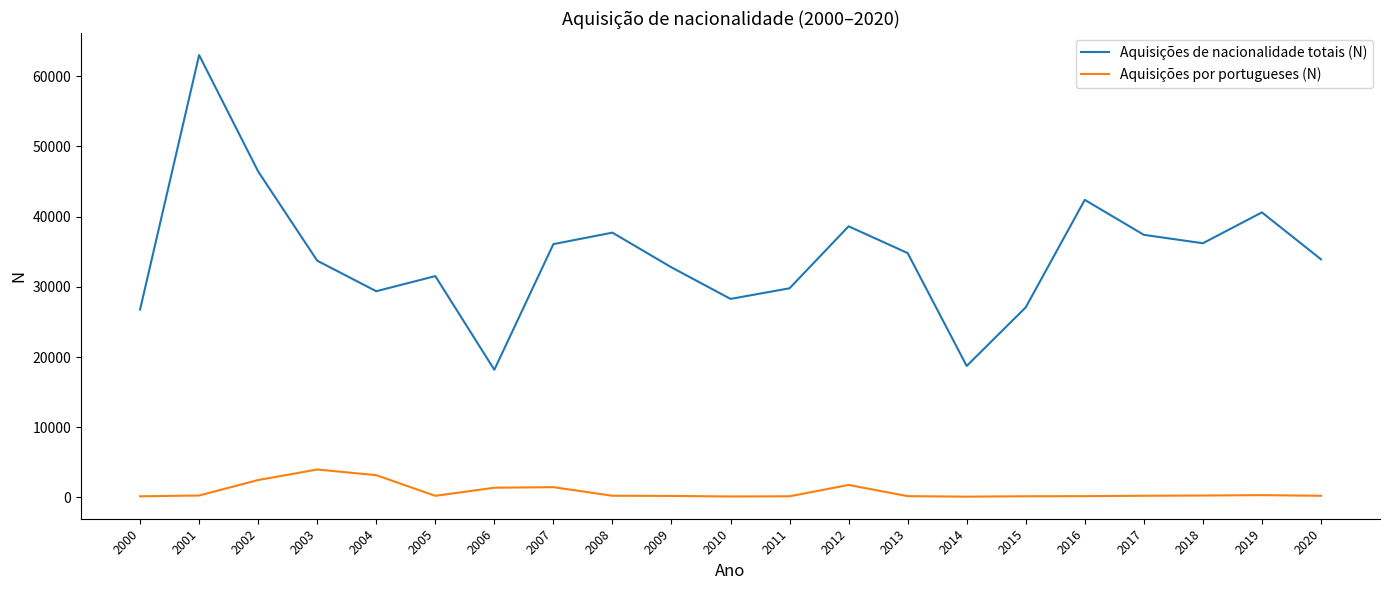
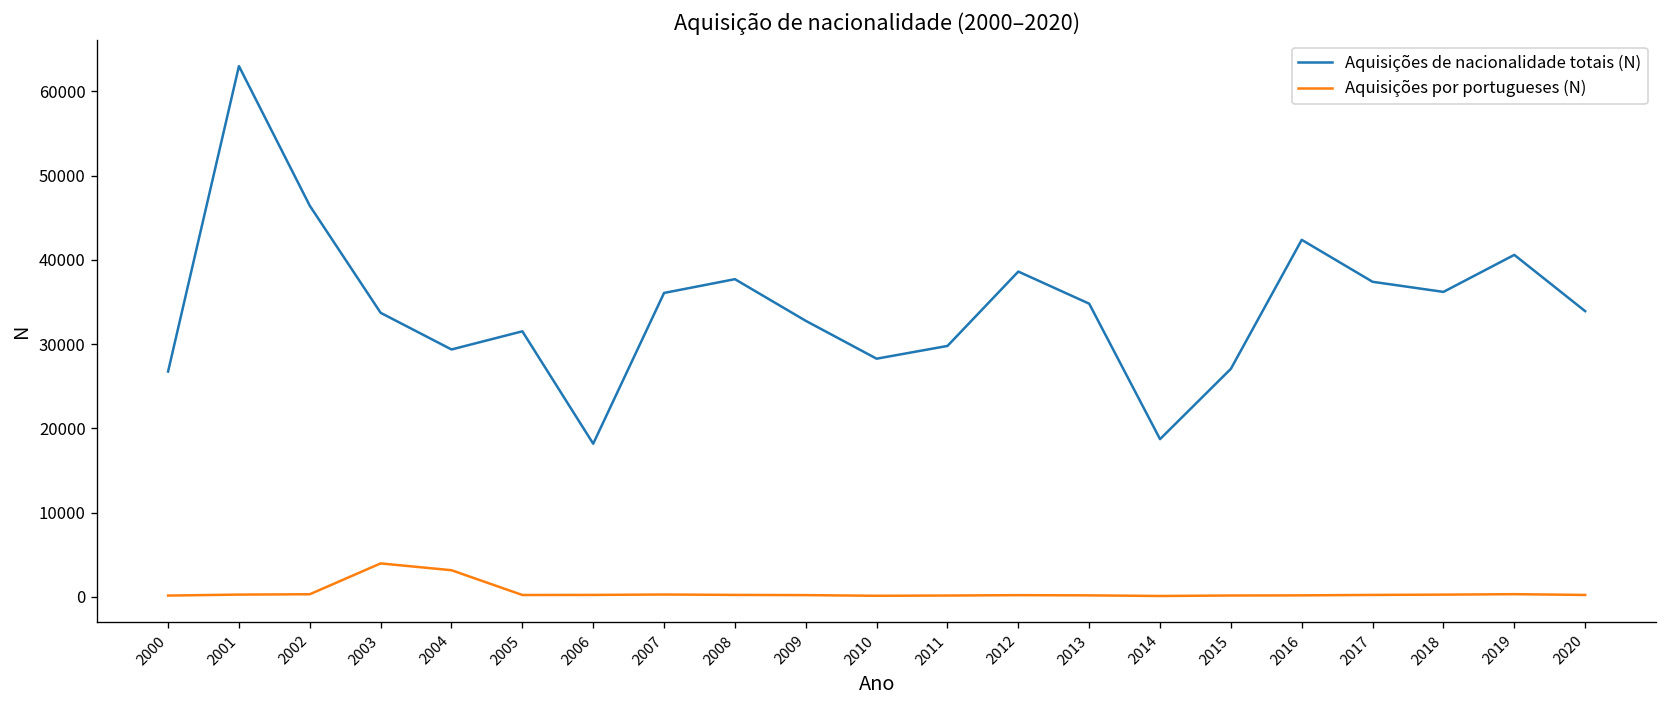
Aquisições por portugueses (N), 2002: 2000 -> 0
Aquisições por portugueses (N), 2006: 1000 -> 0
Aquisições por portugueses (N), 2007: 1000 -> 0
Aquisições por portugueses (N), 2012: 2000 -> 0
